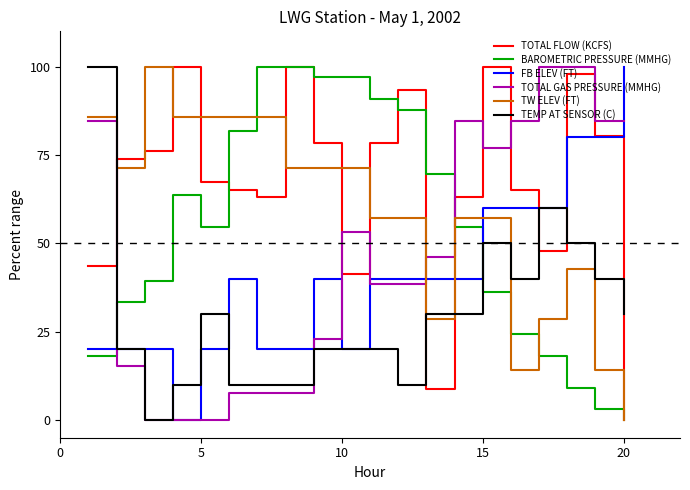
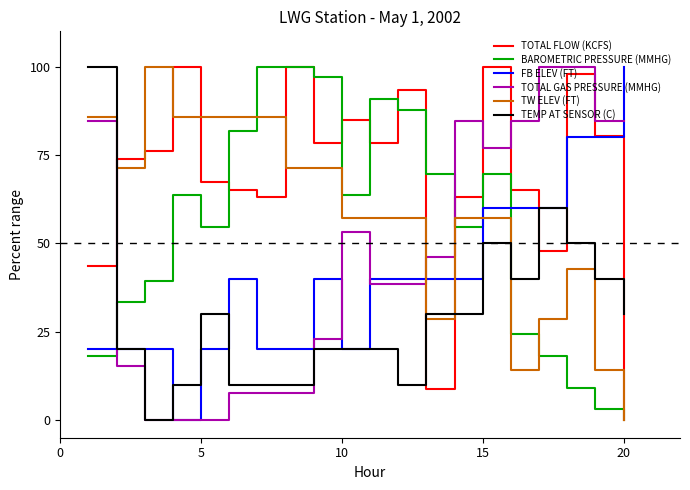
TOTAL FLOW (KCFS), 10: 41 -> 85
BAROMETRIC PRESSURE (MMHG), 10: 97 -> 64
TW ELEV (FT), 10: 71 -> 57
BAROMETRIC PRESSURE (MMHG), 15: 36 -> 70
